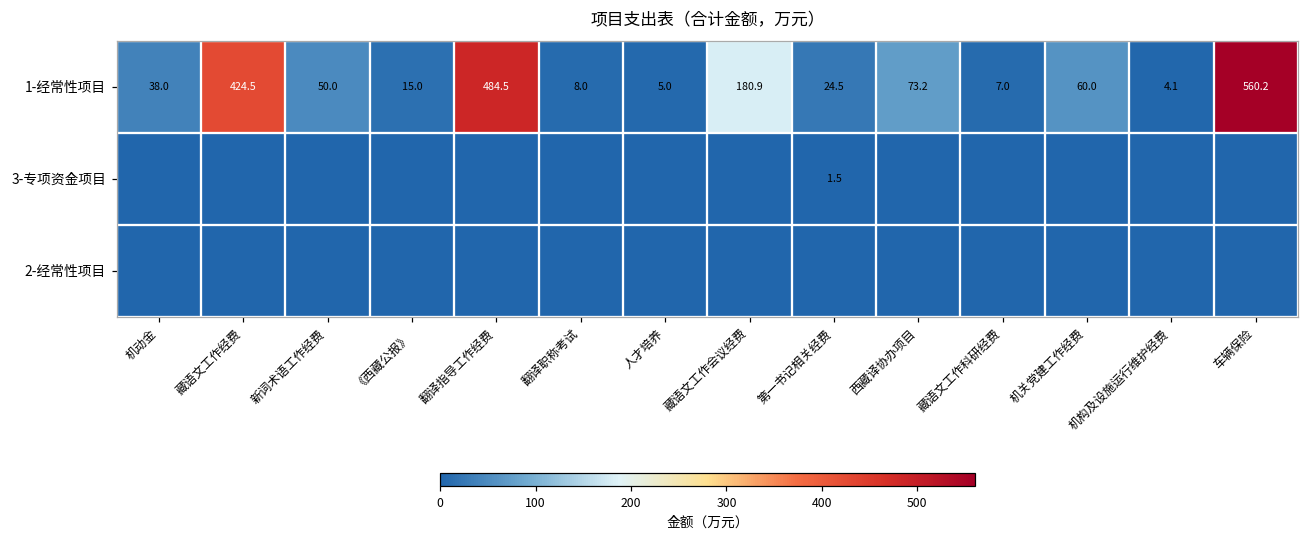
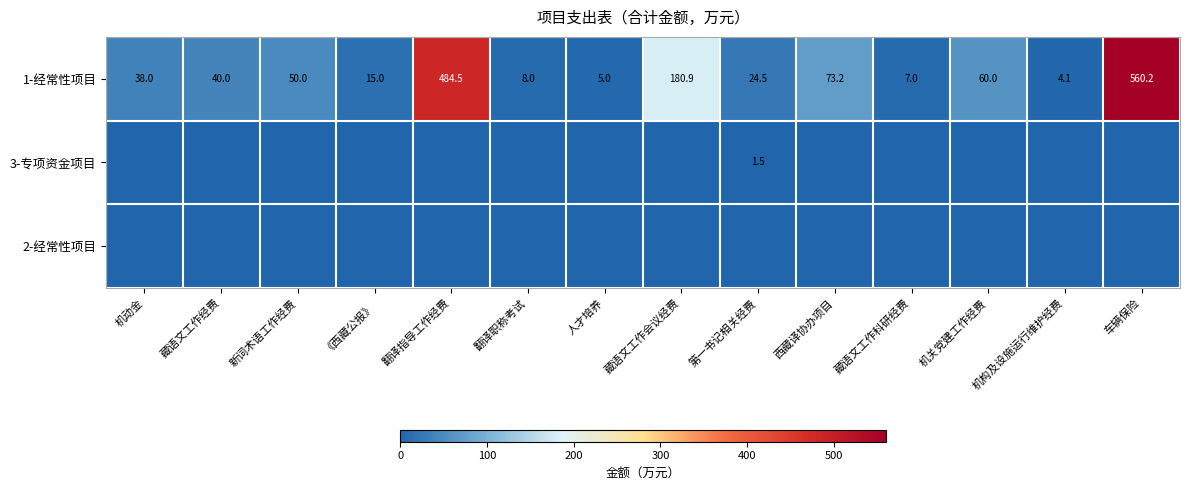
1-经常性项目, 藏语文工作经费: 424.5 -> 40.0
